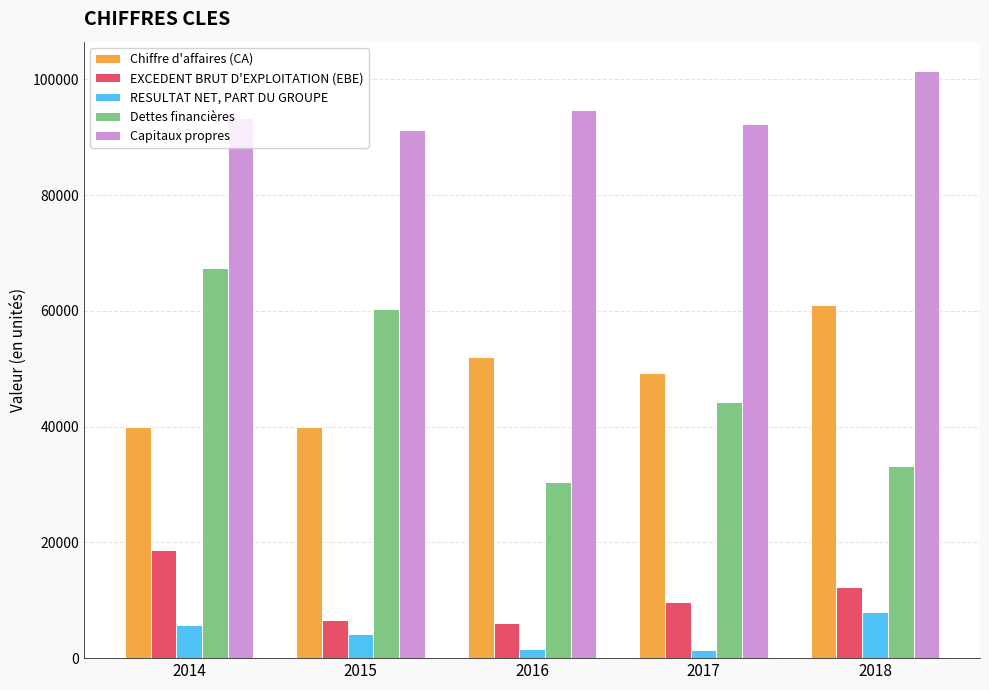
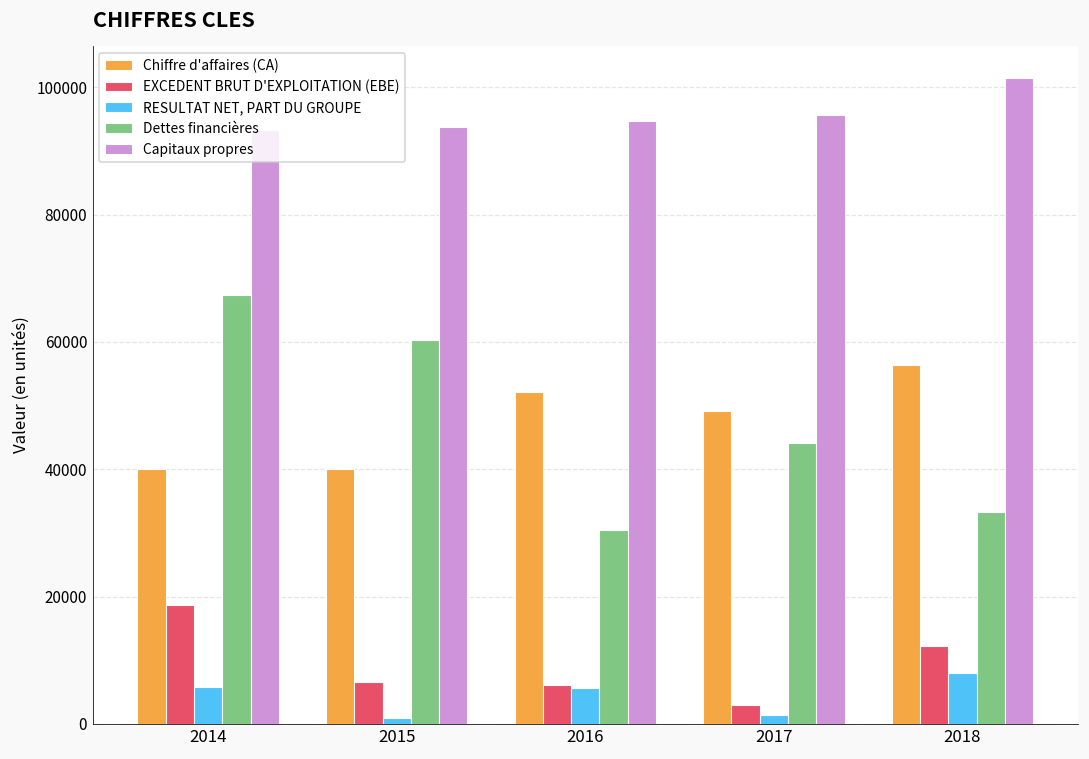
RESULTAT NET, PART DU GROUPE, 2015: 4000 -> 1000
Capitaux propres, 2015: 91000 -> 94000
RESULTAT NET, PART DU GROUPE, 2016: 2000 -> 6000
EXCEDENT BRUT D'EXPLOITATION (EBE), 2017: 10000 -> 3000
Capitaux propres, 2017: 92000 -> 96000
Chiffre d'affaires (CA), 2018: 61000 -> 56000
